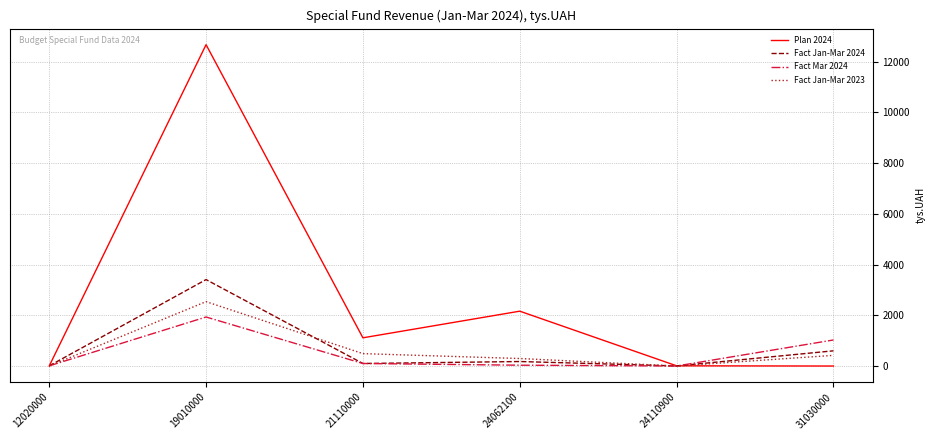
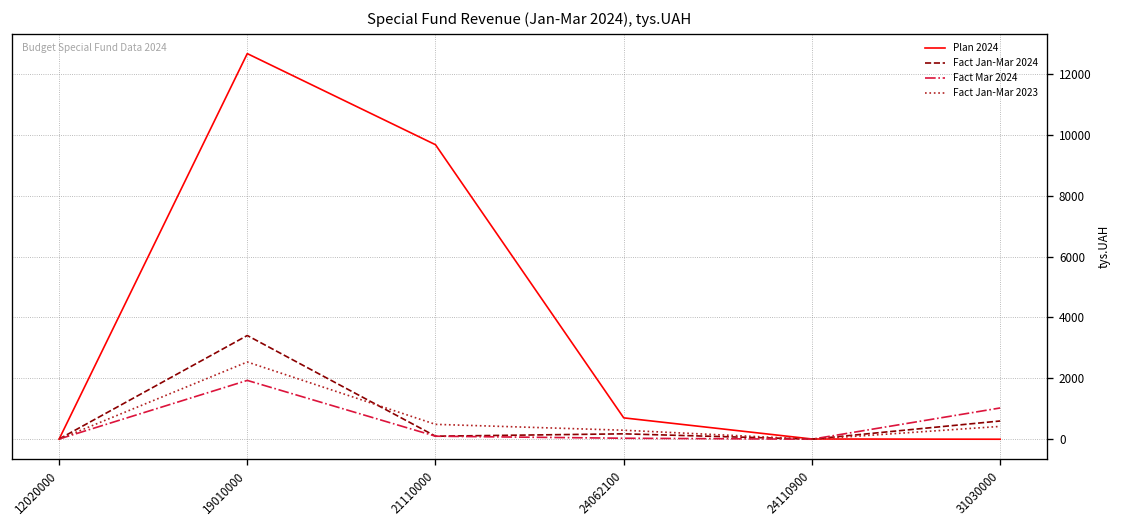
Plan 2024, 21110000: 1100 -> 9700
Plan 2024, 24062100: 2200 -> 700
